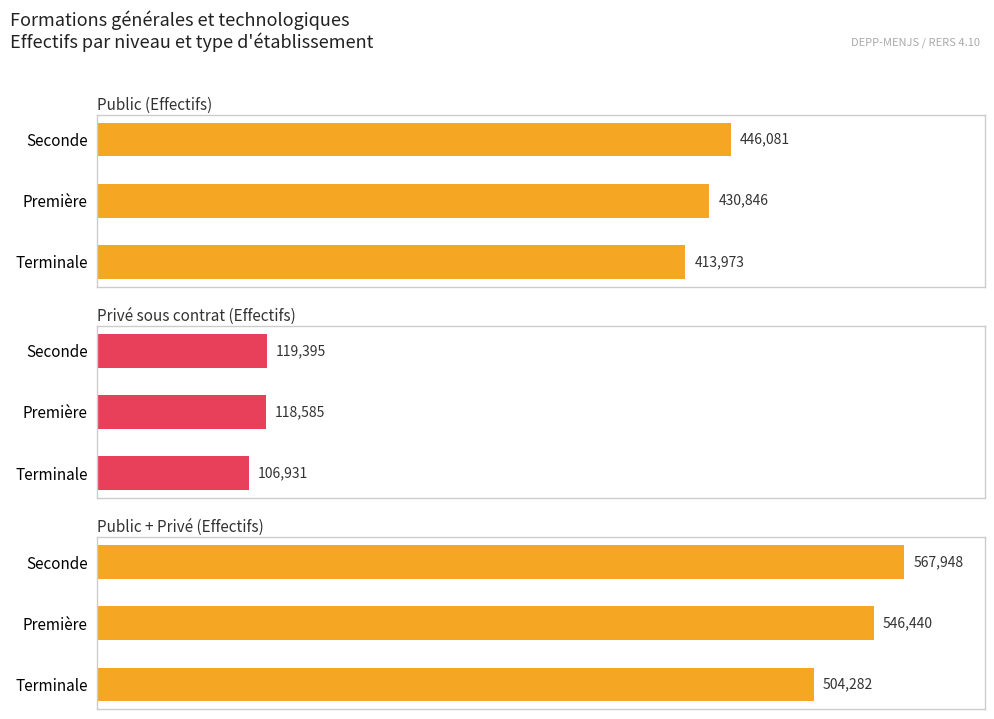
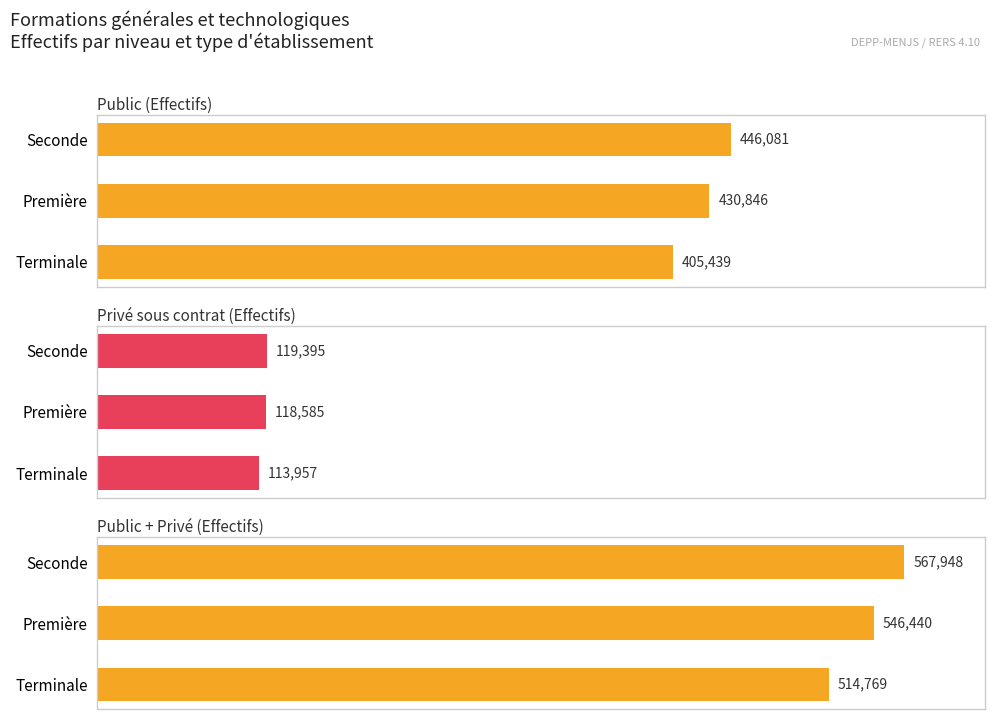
Public (Effectifs), Terminale: 413,973 -> 405,439
Privé sous contrat (Effectifs), Terminale: 106,931 -> 113,957
Public + Privé (Effectifs), Terminale: 504,282 -> 514,769
